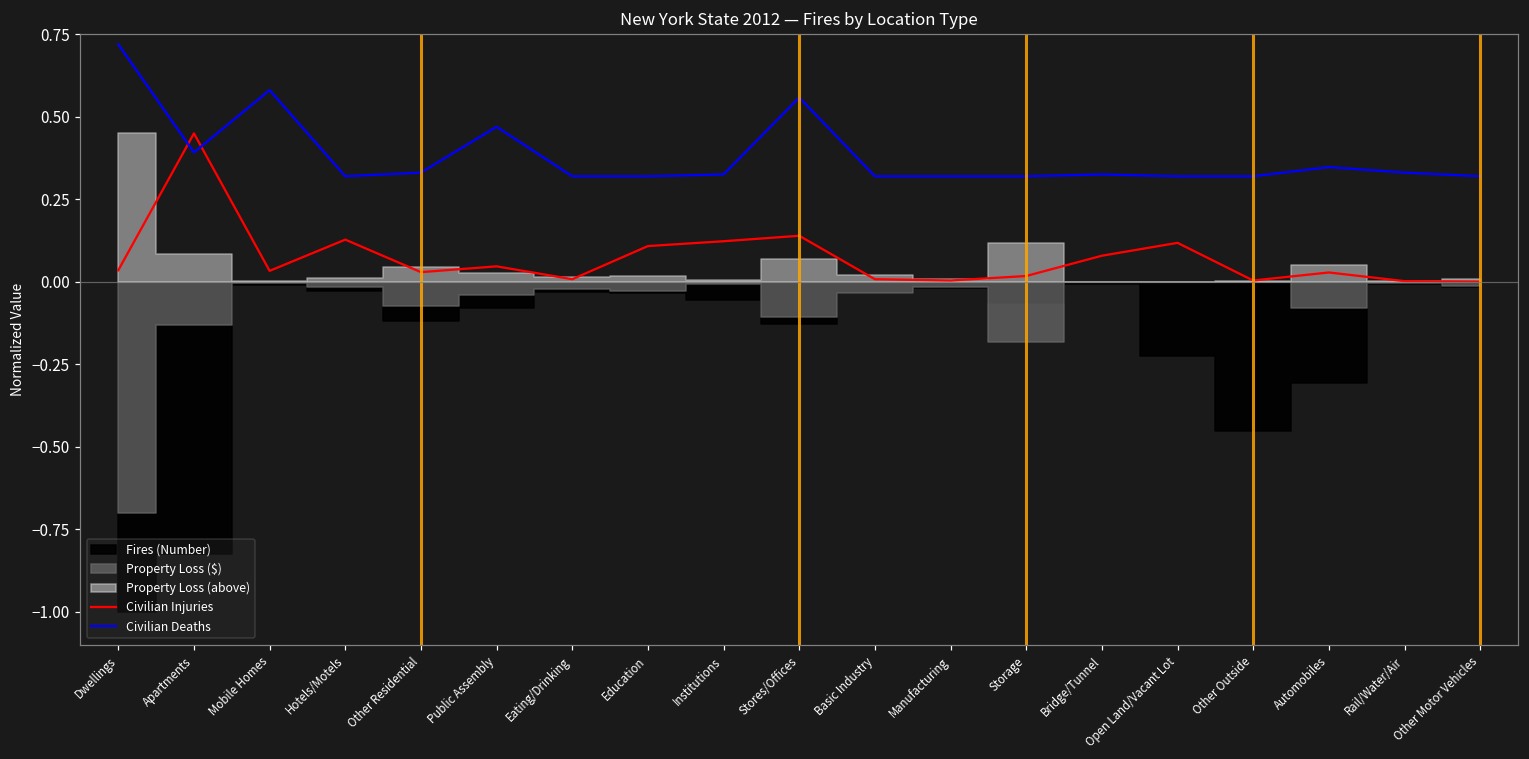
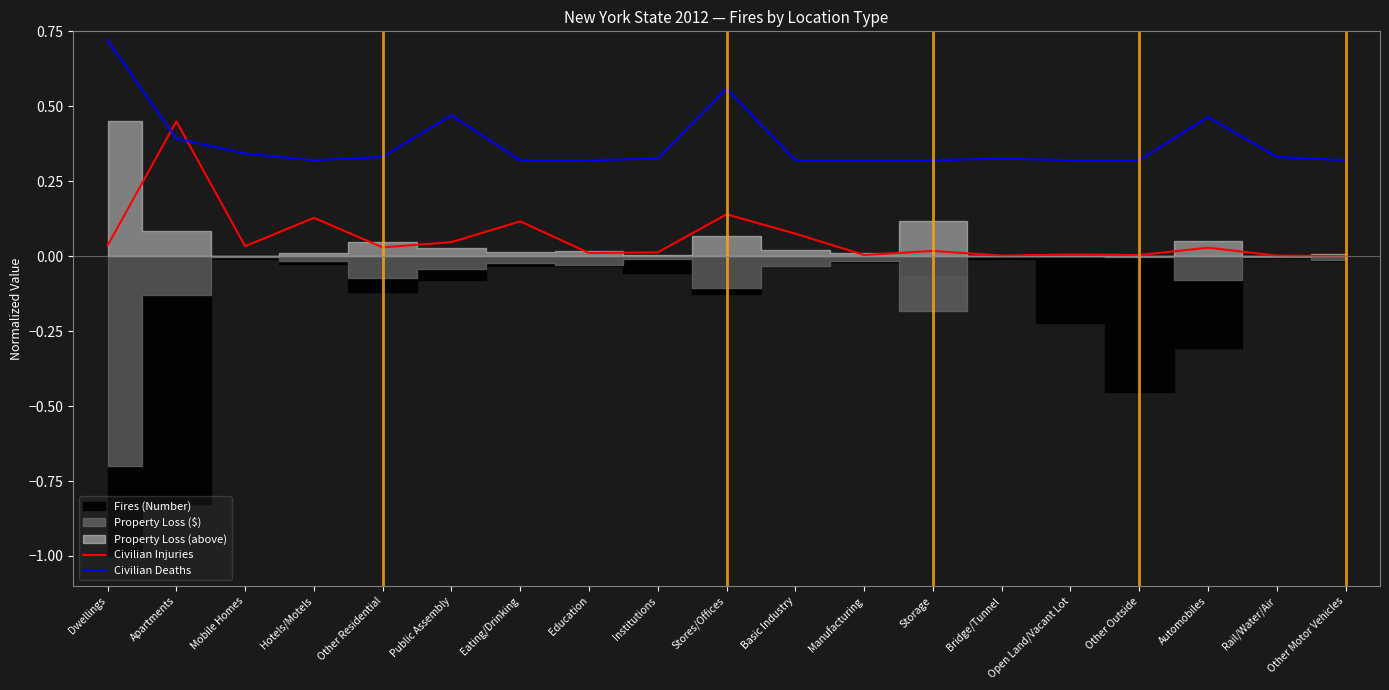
Civilian Deaths, Mobile Homes: 0.58 -> 0.34
Civilian Injuries, Eating/Drinking: 0.01 -> 0.12
Civilian Injuries, Education: 0.11 -> 0.01
Civilian Injuries, Institutions: 0.12 -> 0.01
Civilian Injuries, Basic Industry: 0.01 -> 0.08
Civilian Injuries, Bridge/Tunnel: 0.08 -> 0.00
Civilian Injuries, Open Land/Vacant Lot: 0.12 -> 0.01
Civilian Deaths, Automobiles: 0.35 -> 0.46
